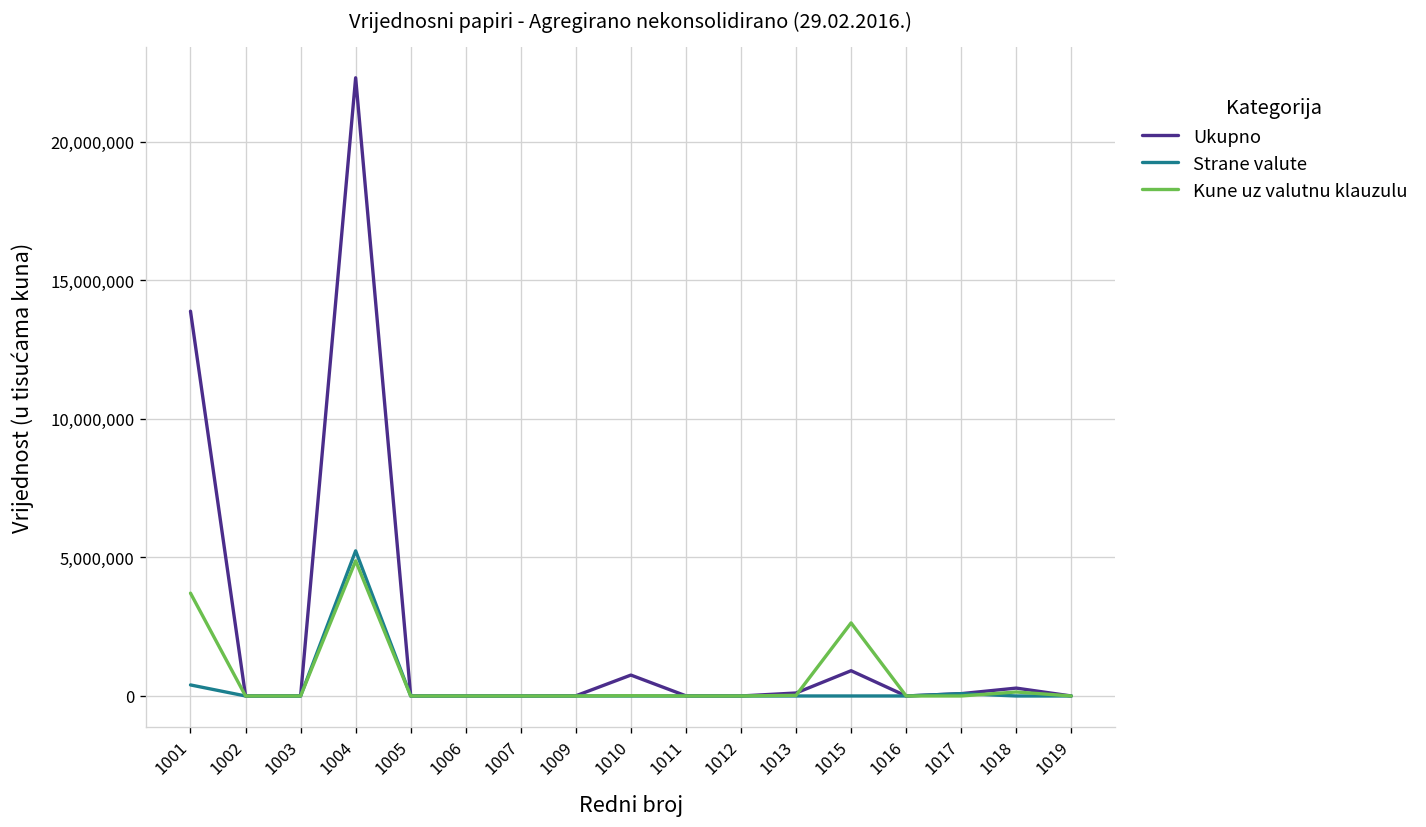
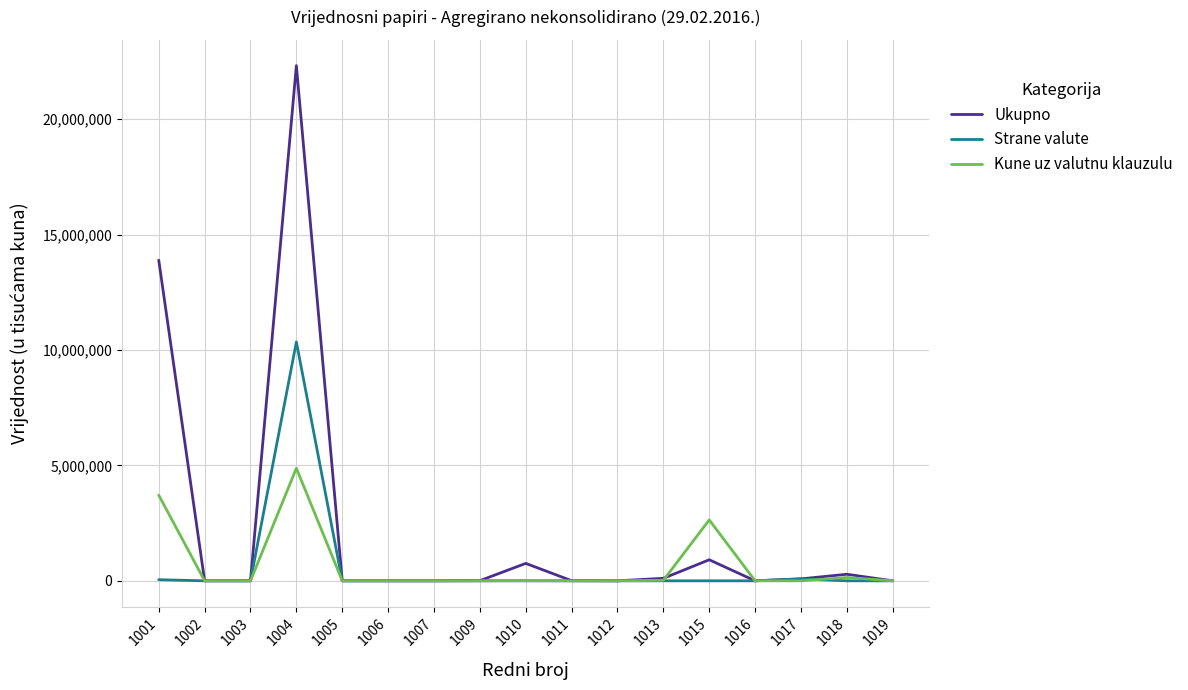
Strane valute, 1001: 400,000 -> 0
Strane valute, 1004: 5,200,000 -> 10,300,000
